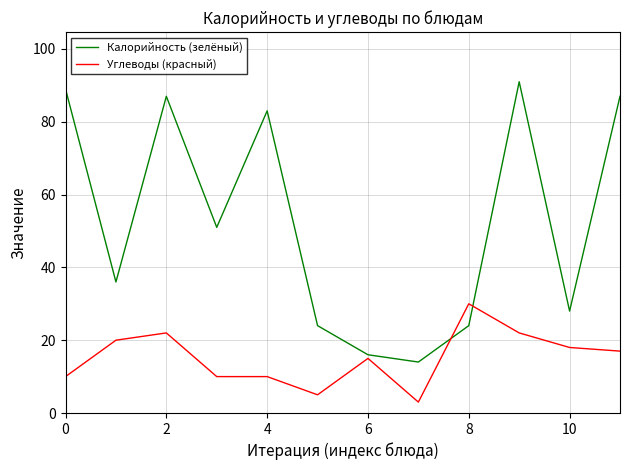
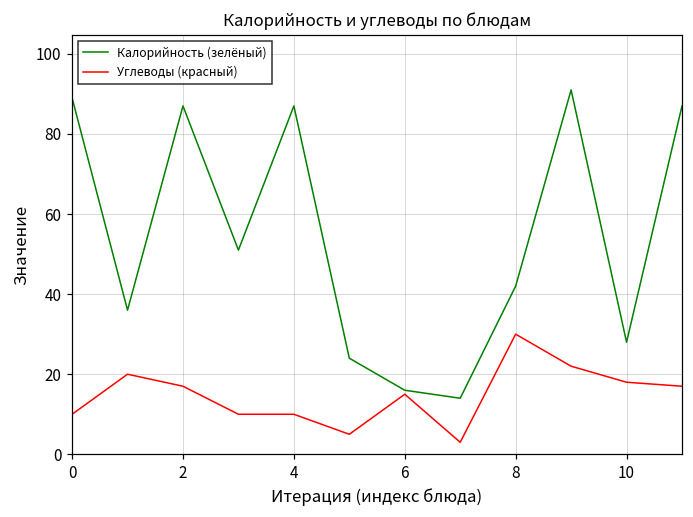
Углеводы (красный), 2: 22 -> 17
Калорийность (зелёный), 4: 83 -> 87
Калорийность (зелёный), 8: 24 -> 42
